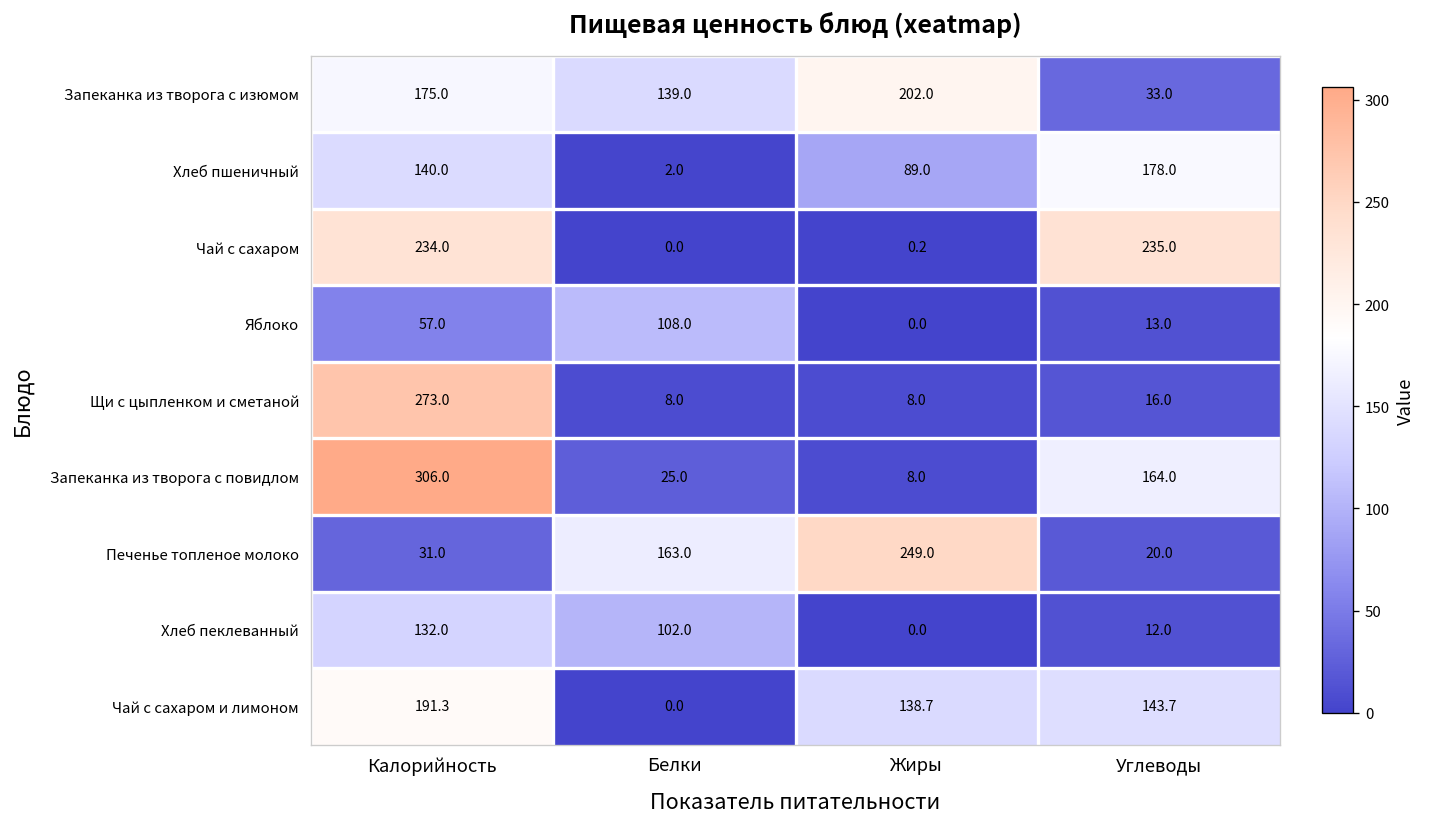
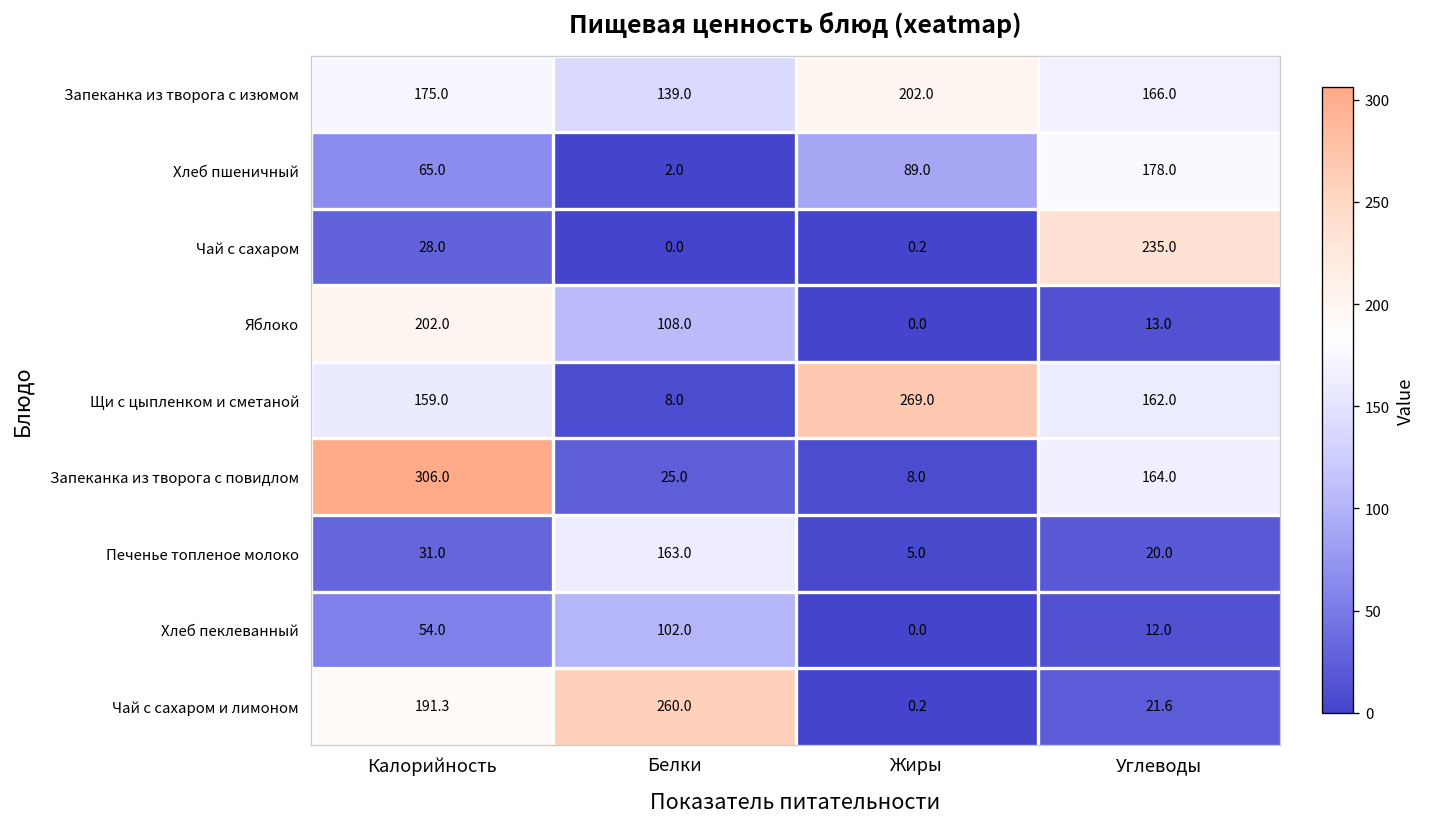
Запеканка из творога с изюмом, Углеводы: 33.0 -> 166.0
Хлеб пшеничный, Калорийность: 140.0 -> 65.0
Чай с сахаром, Калорийность: 234.0 -> 28.0
Яблоко, Калорийность: 57.0 -> 202.0
Щи с цыпленком и сметаной, Калорийность: 273.0 -> 159.0
Щи с цыпленком и сметаной, Жиры: 8.0 -> 269.0
Щи с цыпленком и сметаной, Углеводы: 16.0 -> 162.0
Печенье топленое молоко, Жиры: 249.0 -> 5.0
Хлеб пеклеванный, Калорийность: 132.0 -> 54.0
Чай с сахаром и лимоном, Белки: 0.0 -> 260.0
Чай с сахаром и лимоном, Жиры: 138.7 -> 0.2
Чай с сахаром и лимоном, Углеводы: 143.7 -> 21.6
